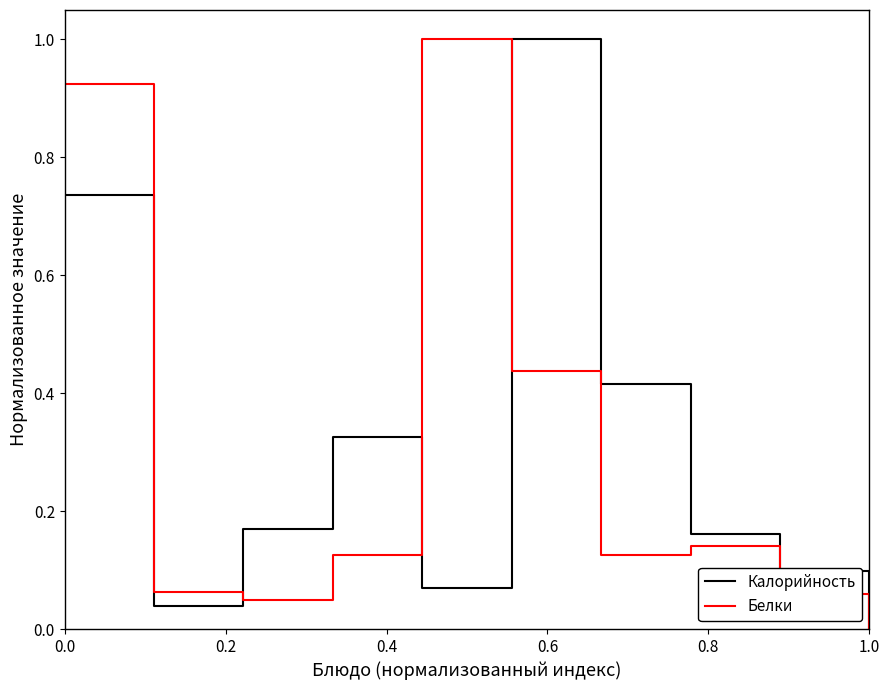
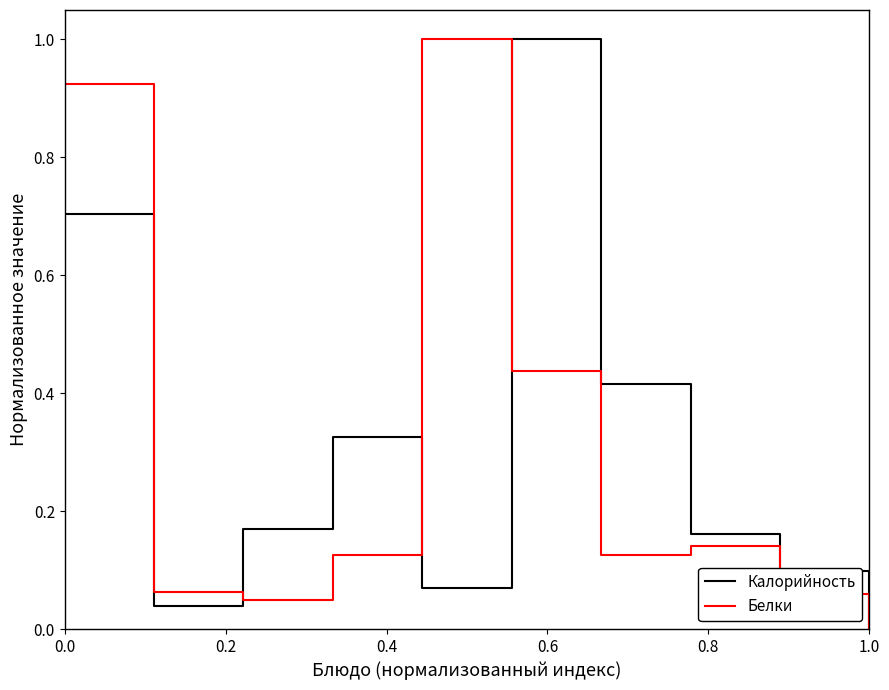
Калорийность, 0.0: 0.74 -> 0.70
